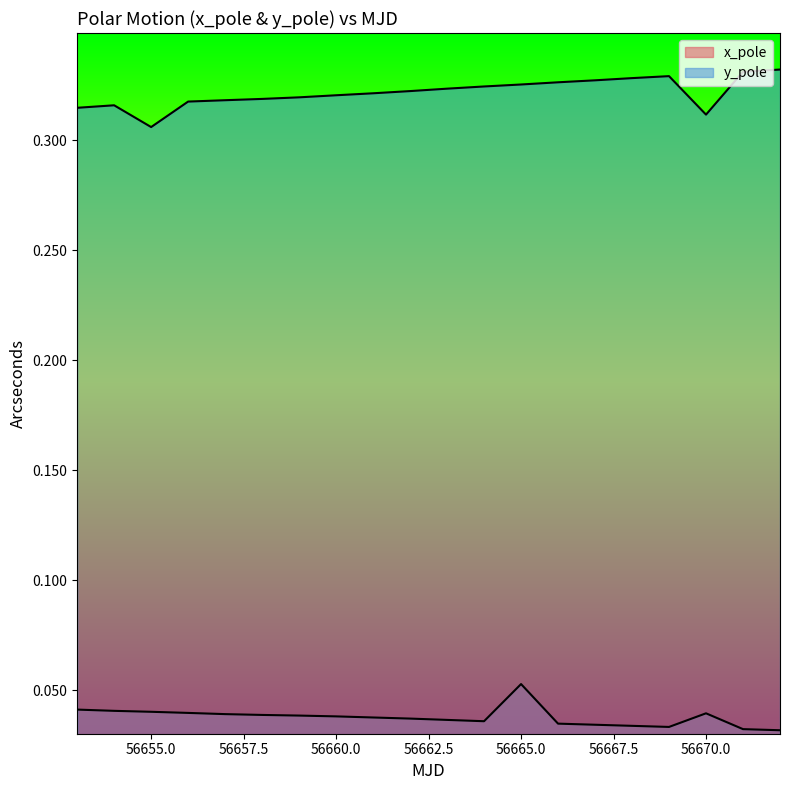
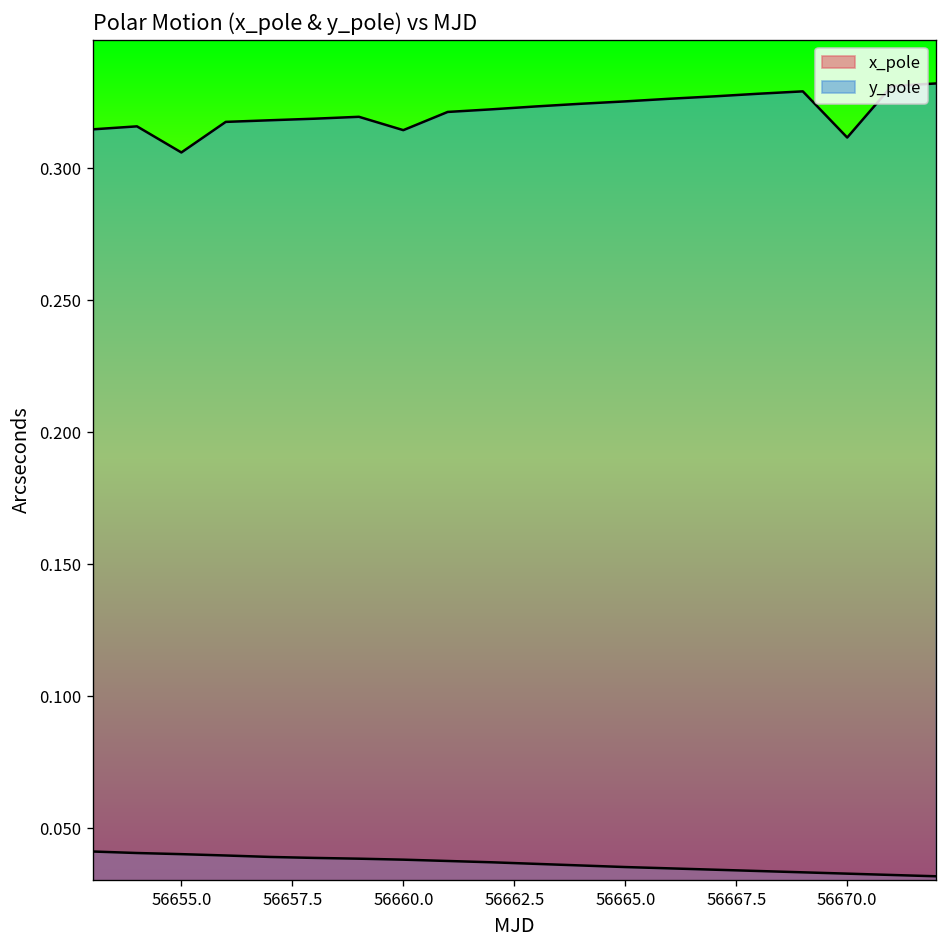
y_pole, 56660.0: 0.321 -> 0.315
x_pole, 56665.0: 0.053 -> 0.035
x_pole, 56670.0: 0.039 -> 0.033
